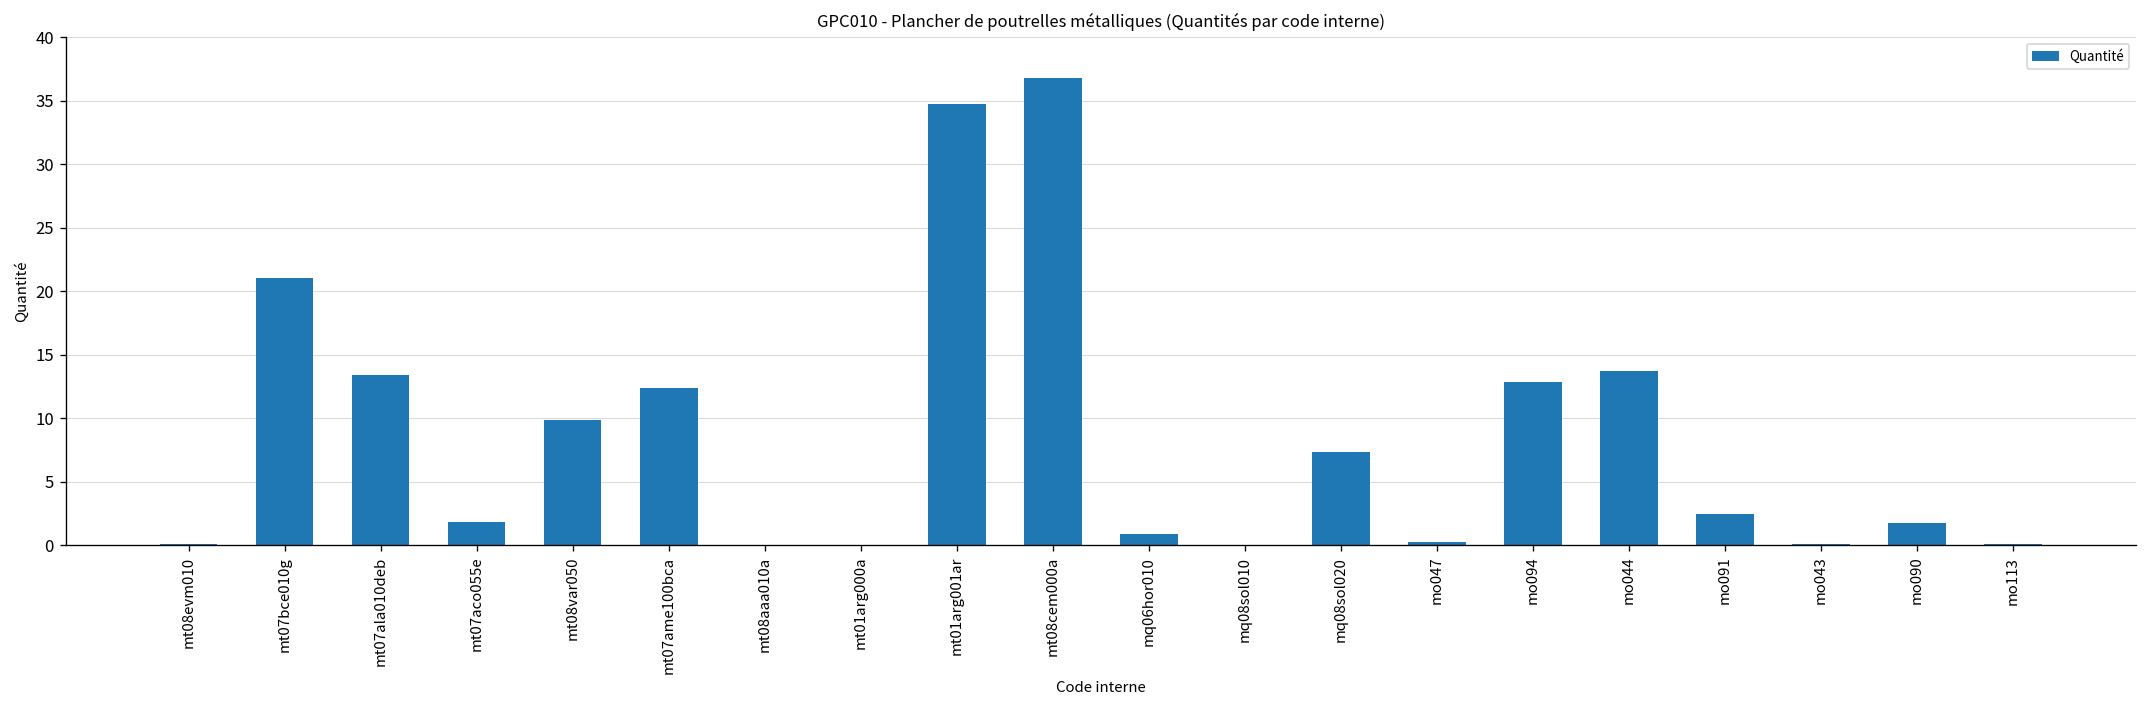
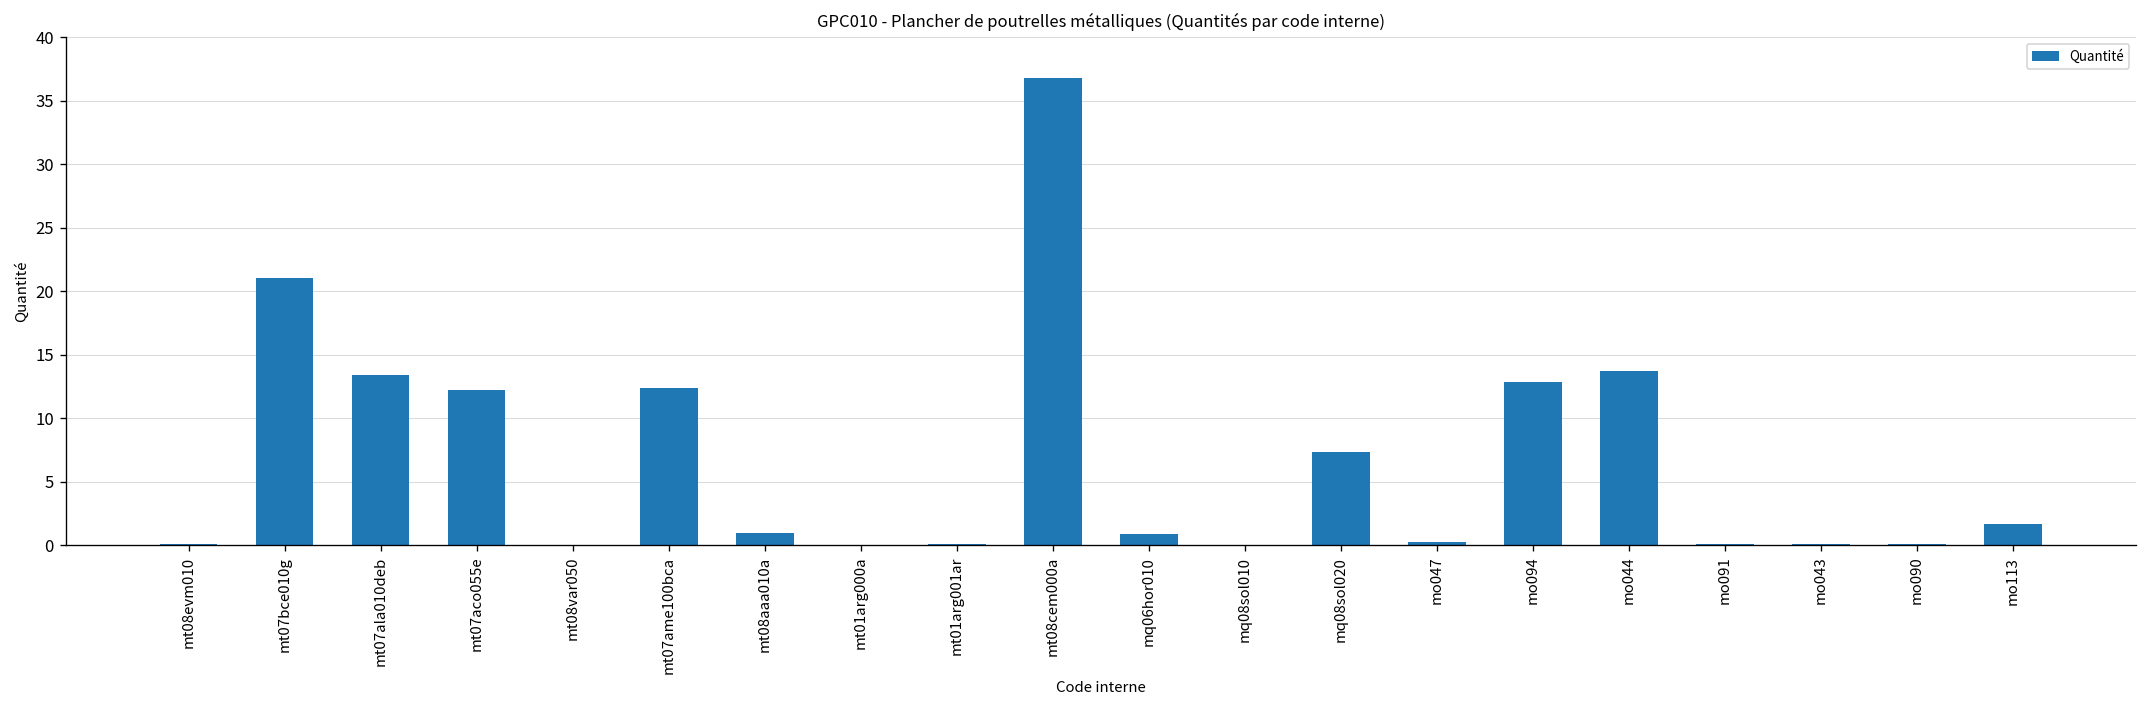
mt07aco055e: 1.8 -> 12.2
mt08var050: 9.9 -> 0.0
mt08aaa010a: 0.0 -> 1.0
mt01arg001ar: 34.7 -> 0.1
mo091: 2.4 -> 0.1
mo090: 1.8 -> 0.1
mo113: 0.1 -> 1.7
